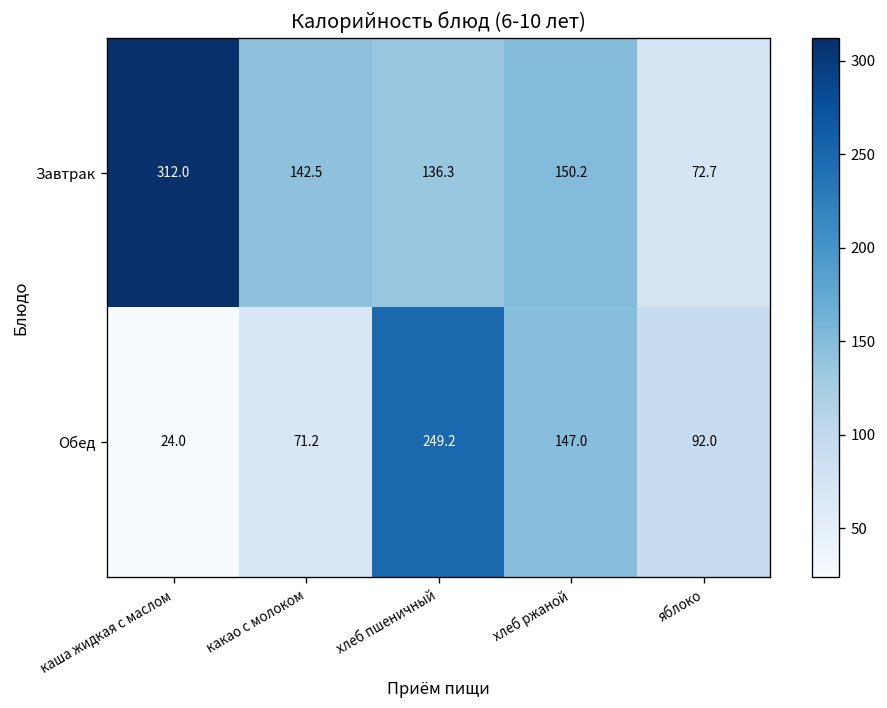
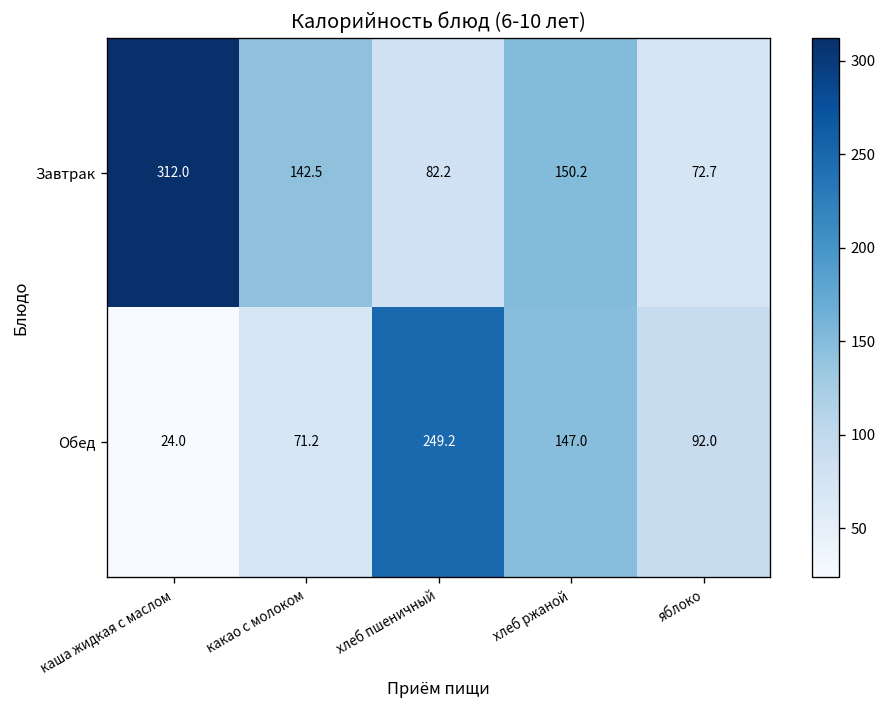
Завтрак, хлеб пшеничный: 136.3 -> 82.2
